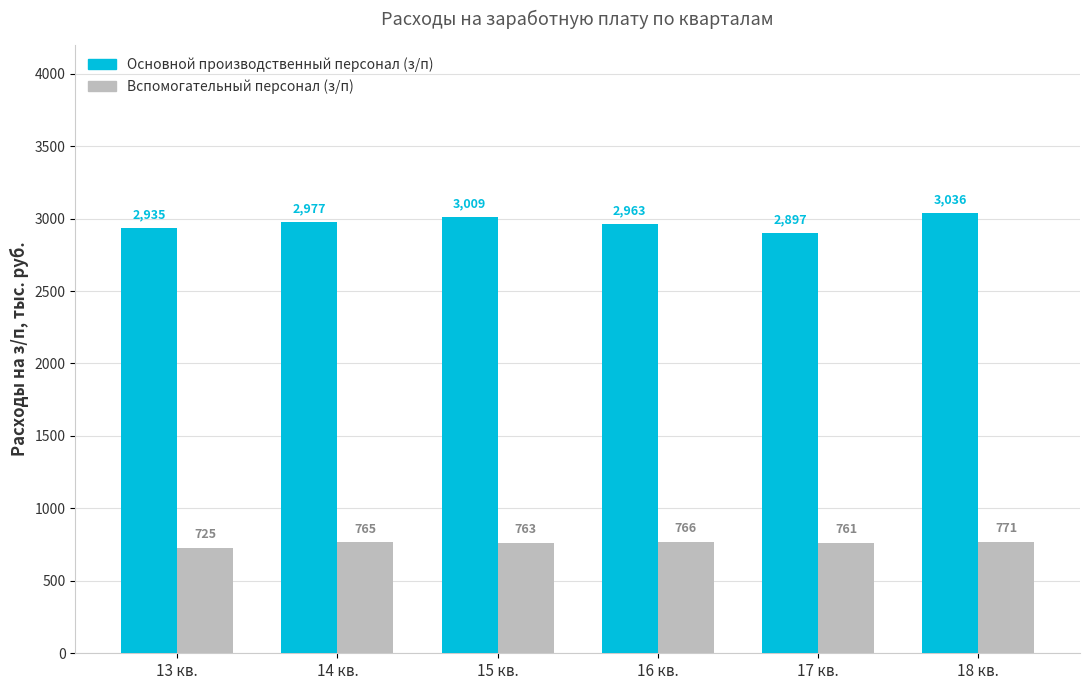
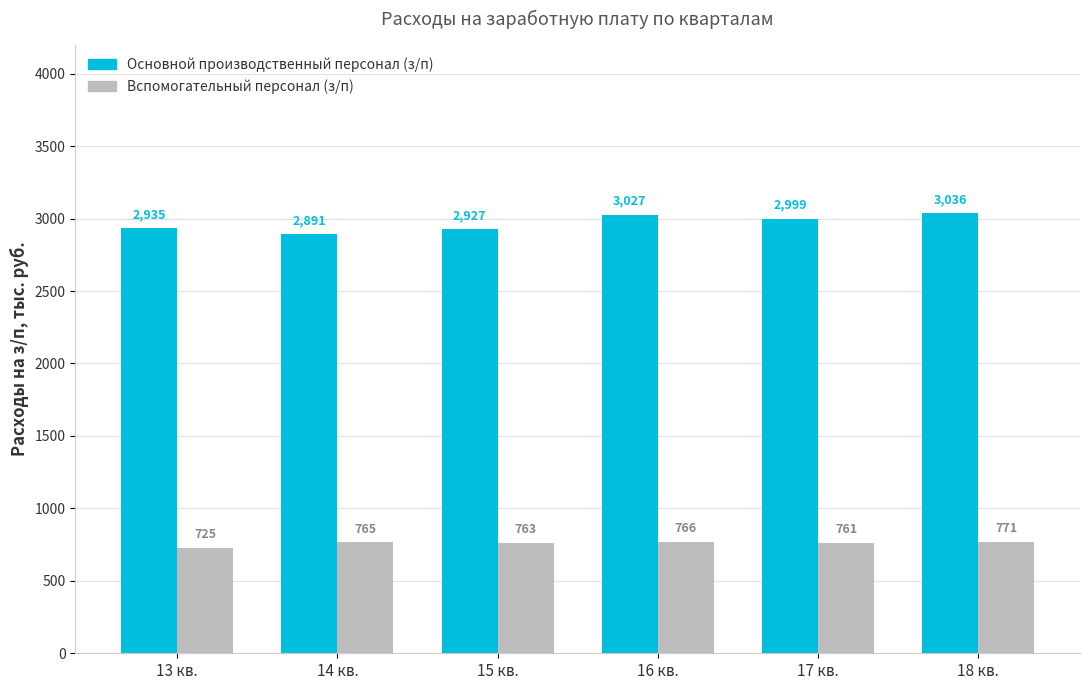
Основной производственный персонал (з/п), 14 кв.: 2,977 -> 2,891
Основной производственный персонал (з/п), 15 кв.: 3,009 -> 2,927
Основной производственный персонал (з/п), 16 кв.: 2,963 -> 3,027
Основной производственный персонал (з/п), 17 кв.: 2,897 -> 2,999
